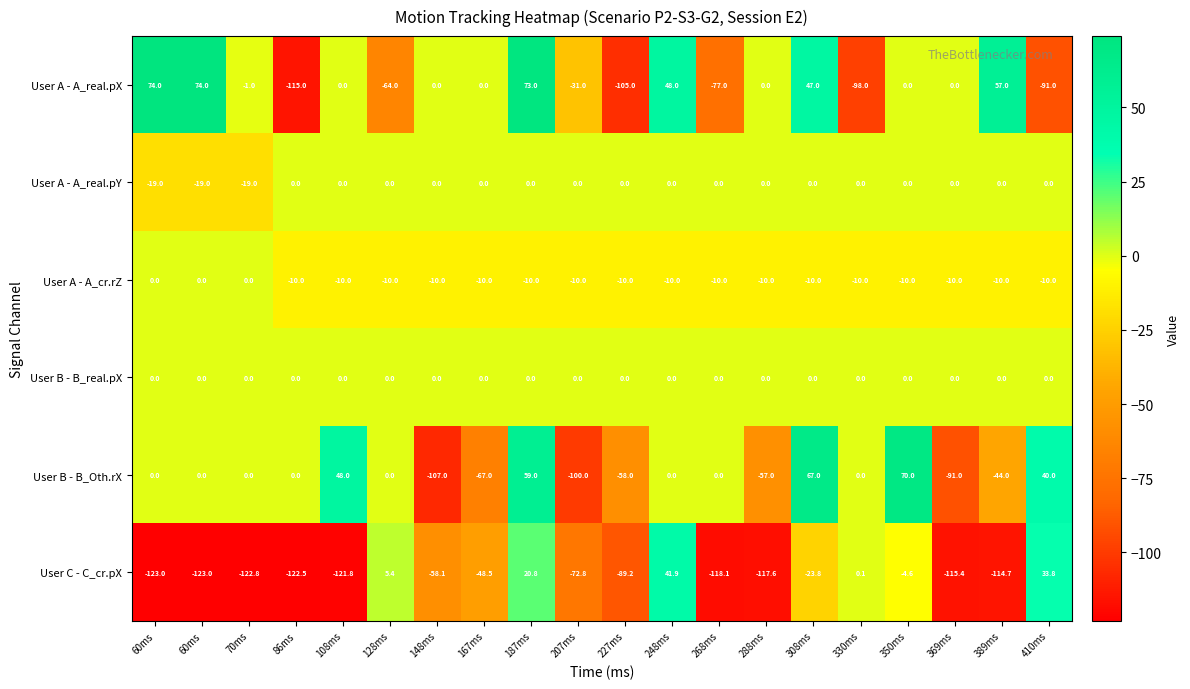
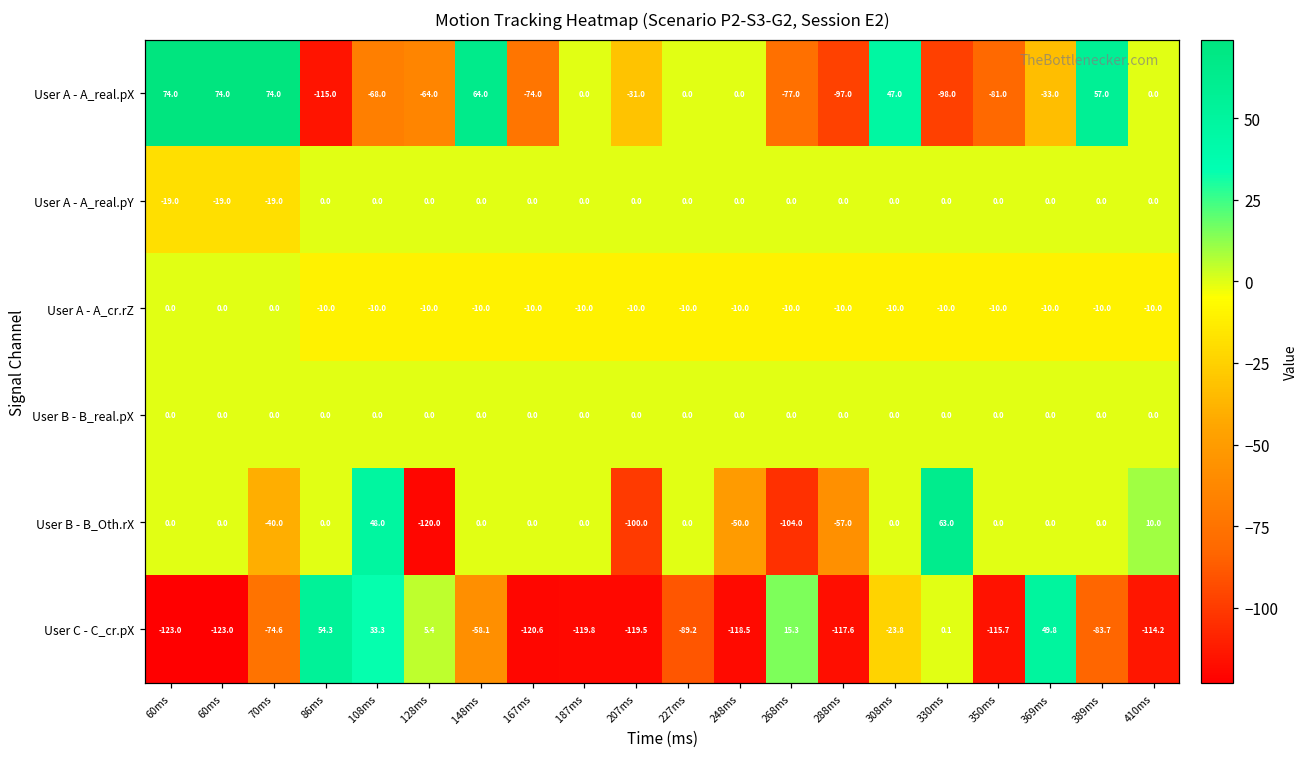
User A - A_real.pX, 70ms: -1.0 -> 74.0
User A - A_real.pX, 108ms: 0.0 -> -68.0
User A - A_real.pX, 148ms: 0.0 -> 64.0
User A - A_real.pX, 167ms: 0.0 -> -74.0
User A - A_real.pX, 187ms: 73.0 -> 0.0
User A - A_real.pX, 227ms: -105.0 -> 0.0
User A - A_real.pX, 248ms: 48.0 -> 0.0
User A - A_real.pX, 288ms: 0.0 -> -97.0
User A - A_real.pX, 350ms: 0.0 -> -81.0
User A - A_real.pX, 369ms: 0.0 -> -33.0
User A - A_real.pX, 410ms: -91.0 -> 0.0
User B - B_Oth.rX, 70ms: 0.0 -> -40.0
User B - B_Oth.rX, 128ms: 0.0 -> -120.0
User B - B_Oth.rX, 148ms: -107.0 -> 0.0
User B - B_Oth.rX, 167ms: -67.0 -> 0.0
User B - B_Oth.rX, 187ms: 59.0 -> 0.0
User B - B_Oth.rX, 227ms: -58.0 -> 0.0
User B - B_Oth.rX, 248ms: 0.0 -> -50.0
User B - B_Oth.rX, 268ms: 0.0 -> -104.0
User B - B_Oth.rX, 308ms: 67.0 -> 0.0
User B - B_Oth.rX, 330ms: 0.0 -> 63.0
User B - B_Oth.rX, 350ms: 70.0 -> 0.0
User B - B_Oth.rX, 369ms: -91.0 -> 0.0
User B - B_Oth.rX, 389ms: -44.0 -> 0.0
User B - B_Oth.rX, 410ms: 40.0 -> 10.0
User C - C_cr.pX, 70ms: -122.8 -> -74.6
User C - C_cr.pX, 86ms: -122.5 -> 54.3
User C - C_cr.pX, 108ms: -121.8 -> 33.3
User C - C_cr.pX, 167ms: -48.5 -> -120.6
User C - C_cr.pX, 187ms: 20.8 -> -119.8
User C - C_cr.pX, 207ms: -72.8 -> -119.5
User C - C_cr.pX, 248ms: 41.9 -> -118.5
User C - C_cr.pX, 268ms: -118.1 -> 15.3
User C - C_cr.pX, 350ms: -4.6 -> -115.7
User C - C_cr.pX, 369ms: -115.4 -> 49.8
User C - C_cr.pX, 389ms: -114.7 -> -83.7
User C - C_cr.pX, 410ms: 33.8 -> -114.2
